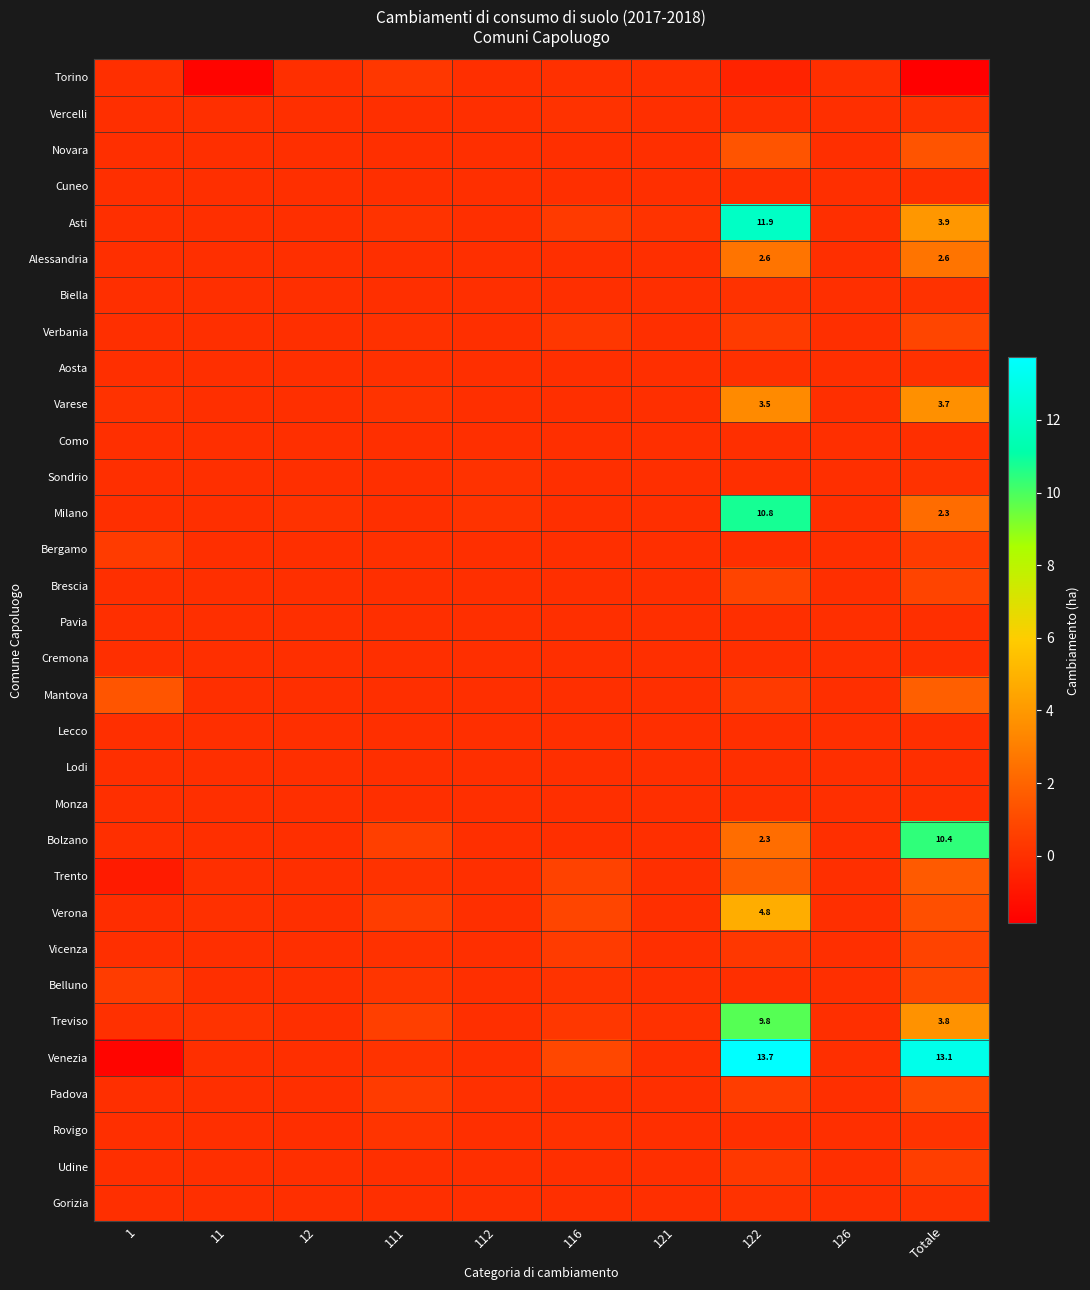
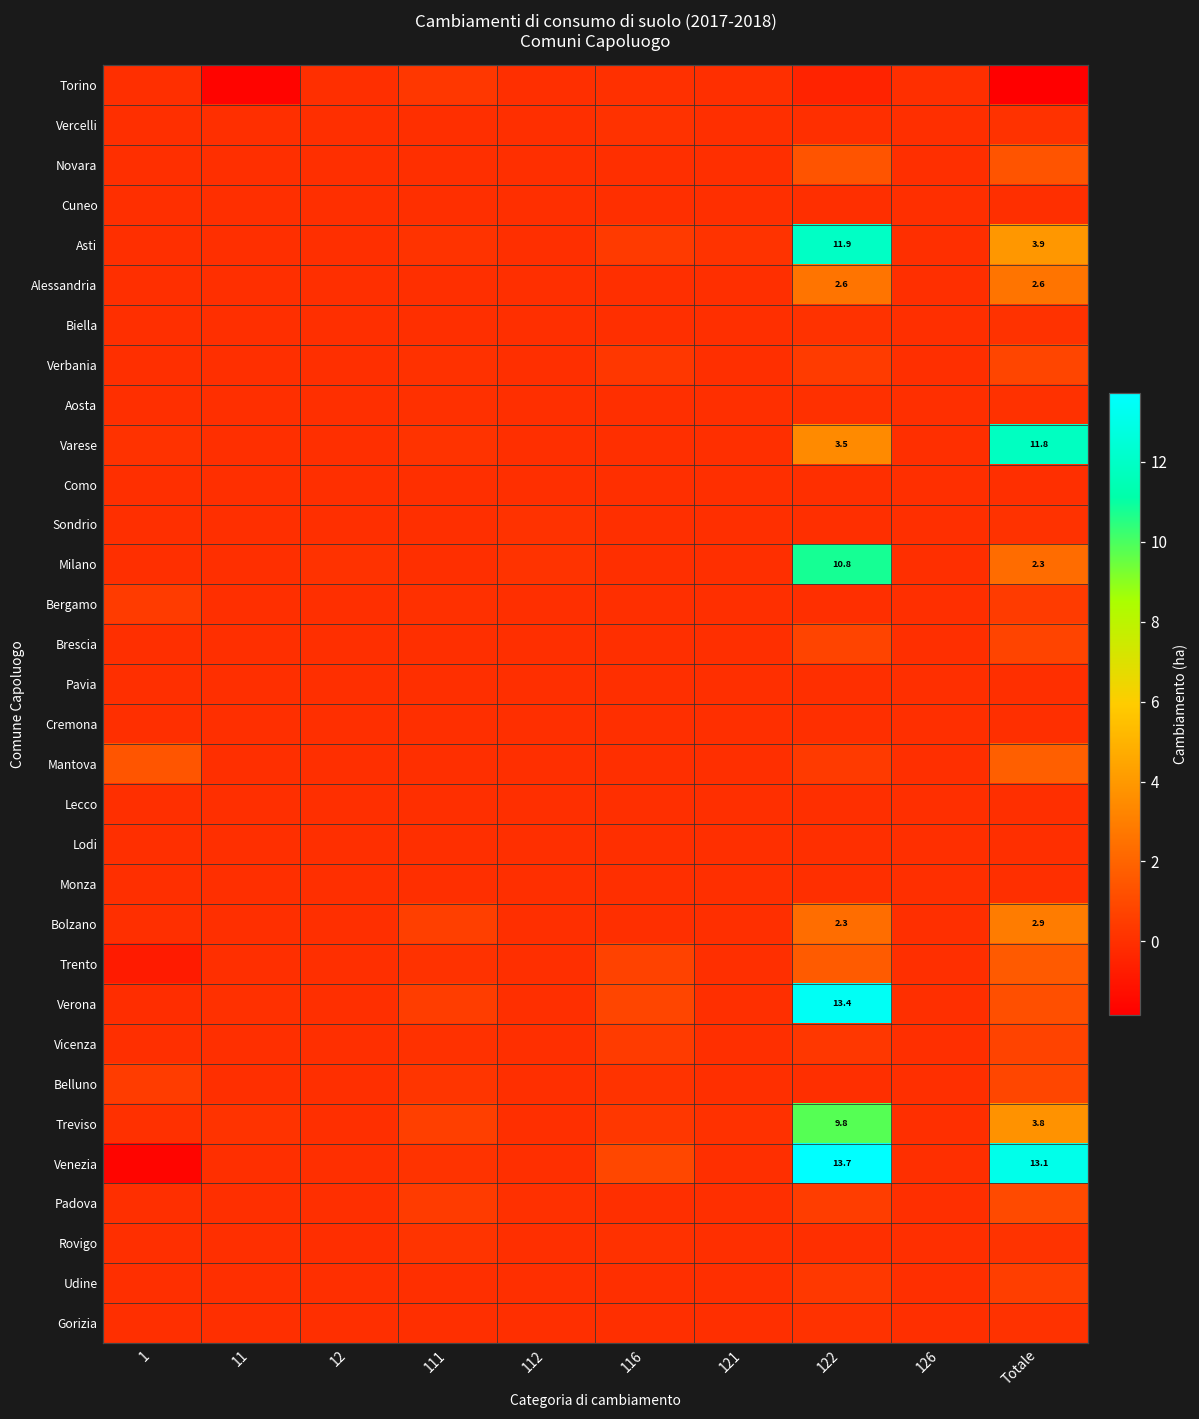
Varese, Totale: 3.7 -> 11.8
Bolzano, Totale: 10.4 -> 2.9
Verona, 122: 4.8 -> 13.4
